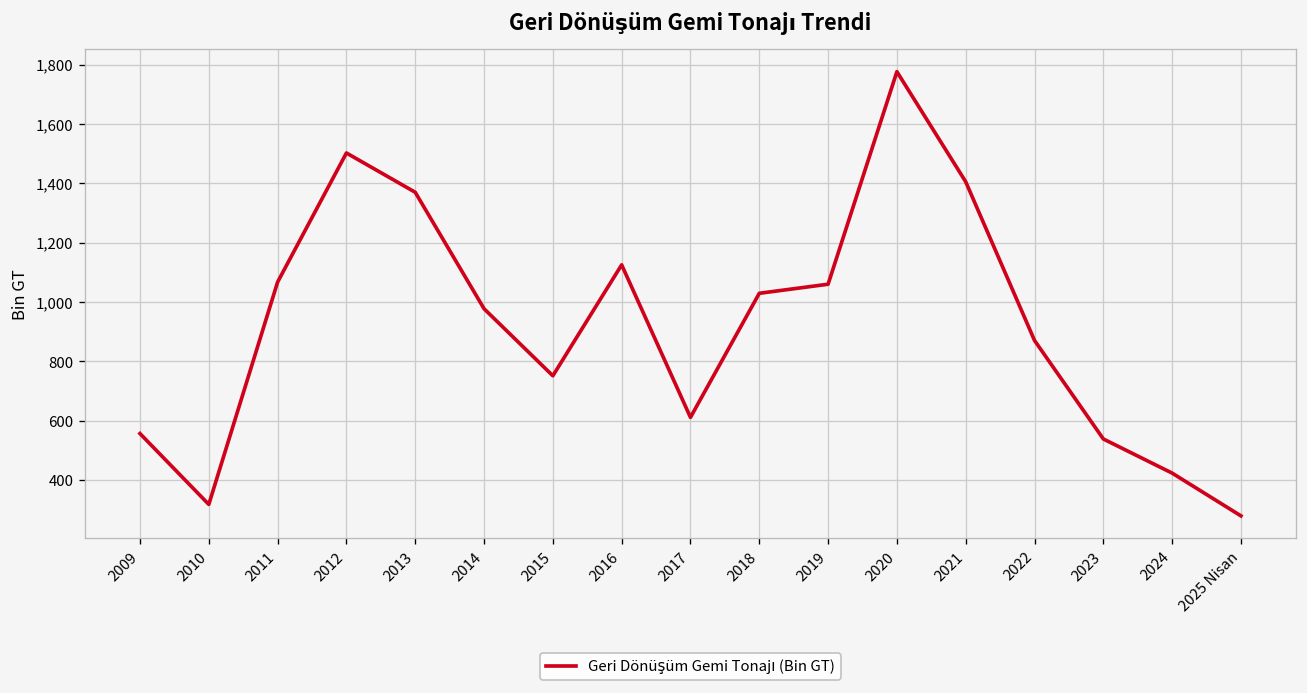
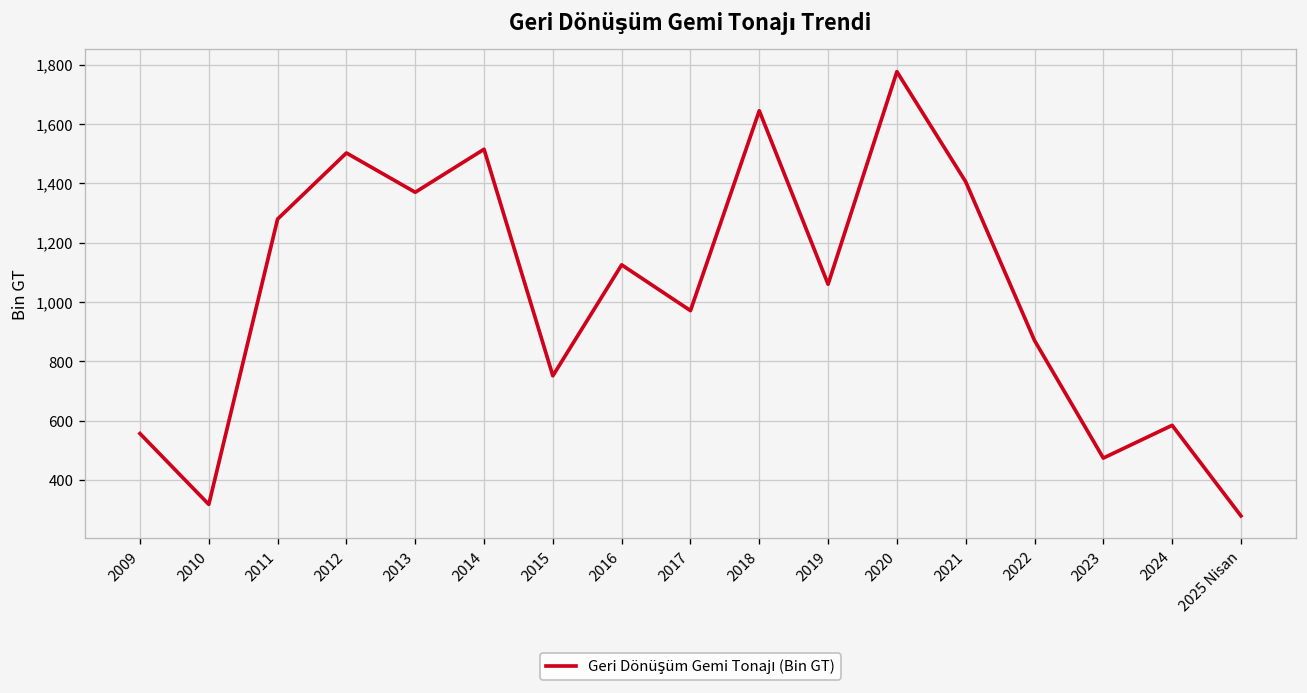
2011: 1,070 -> 1,280
2014: 980 -> 1,510
2017: 610 -> 970
2018: 1,030 -> 1,640
2023: 540 -> 470
2024: 420 -> 590
